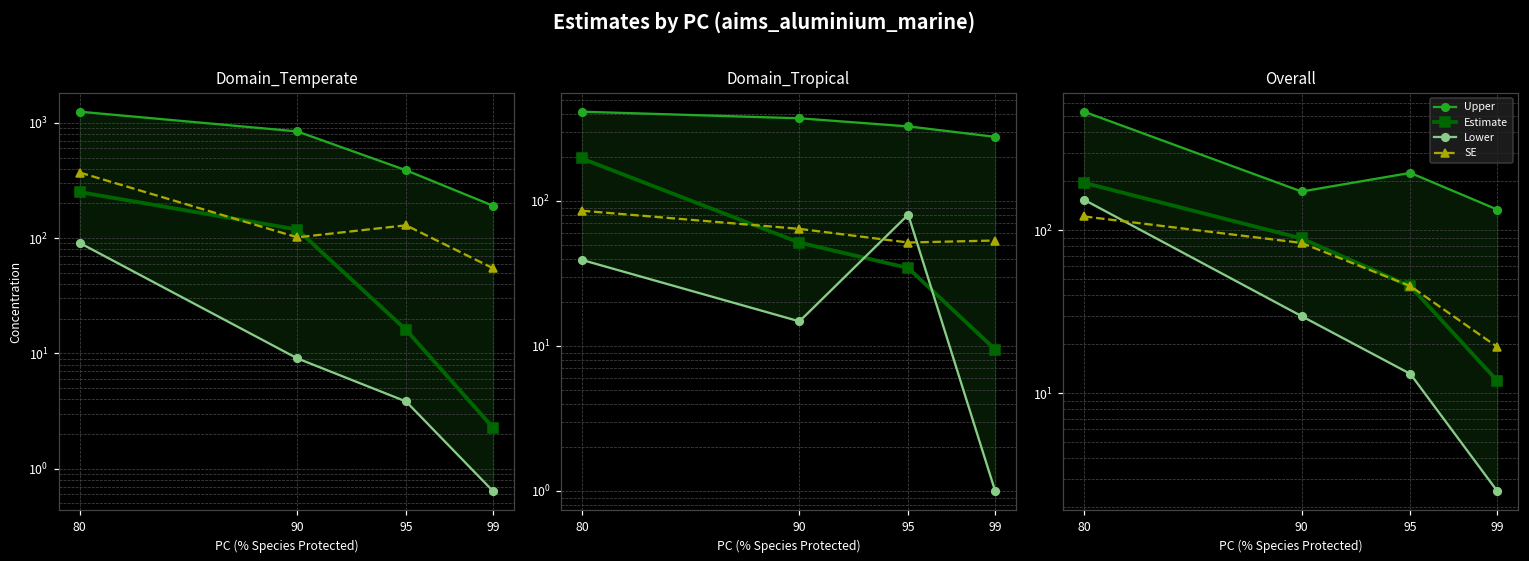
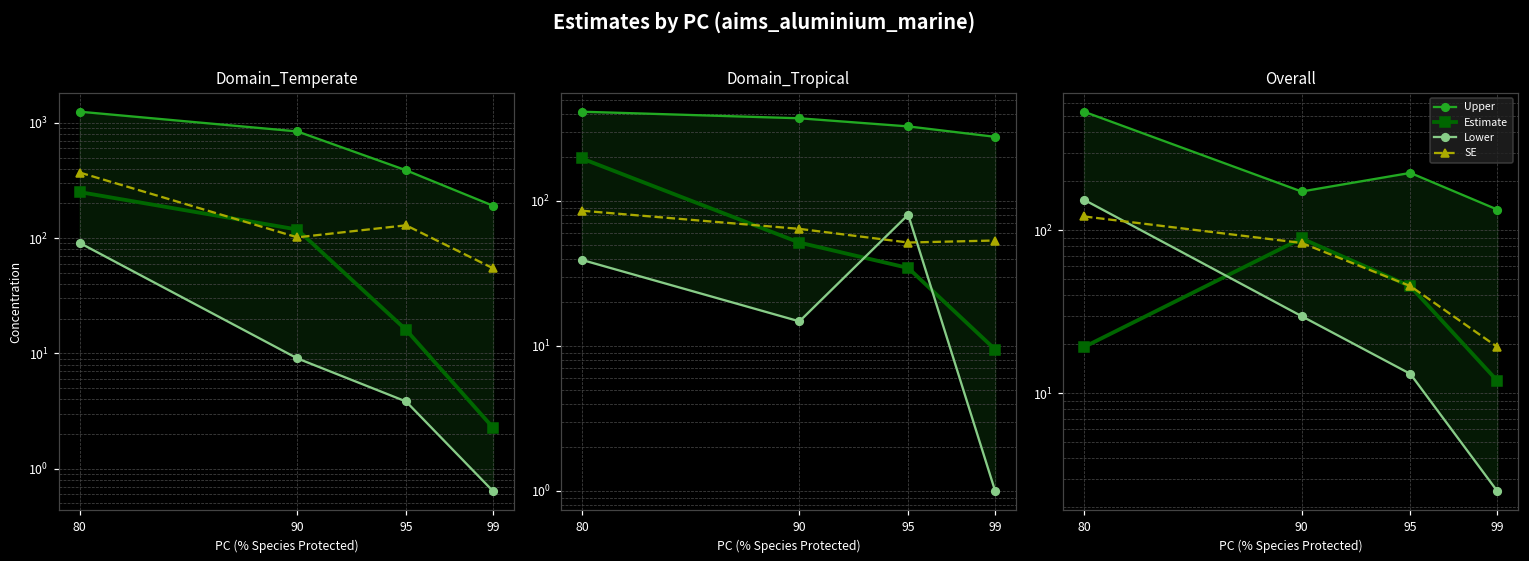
Overall, Estimate, 80: 200 -> 19
